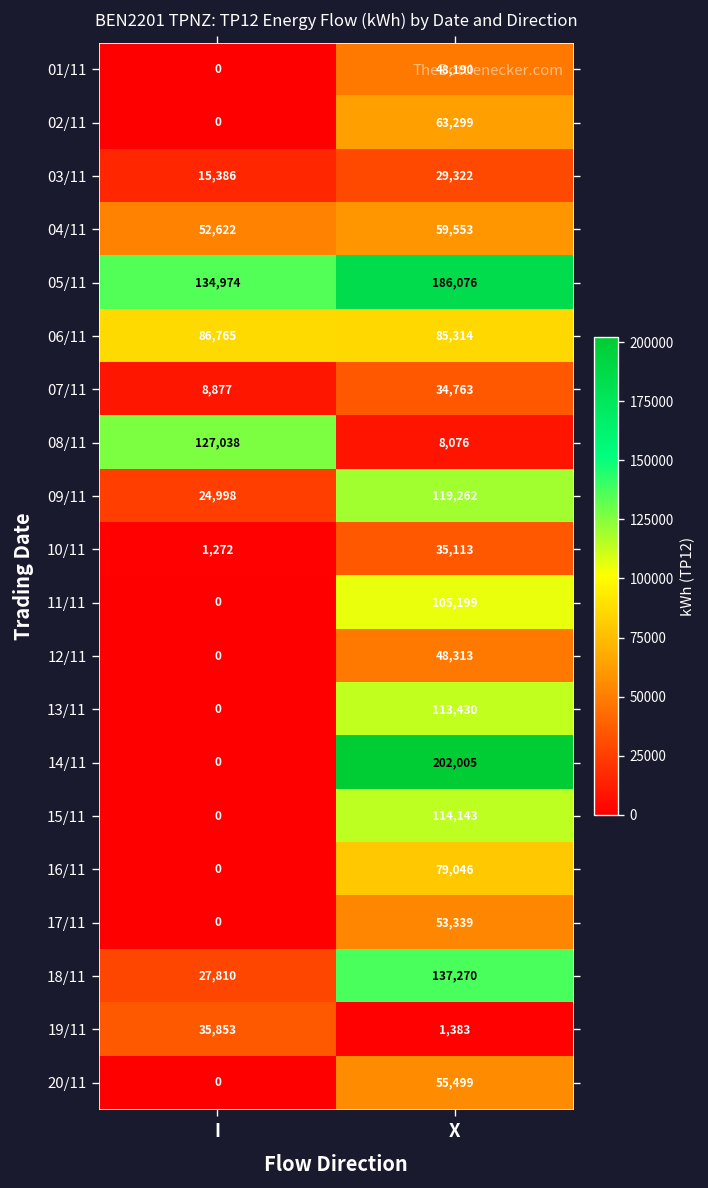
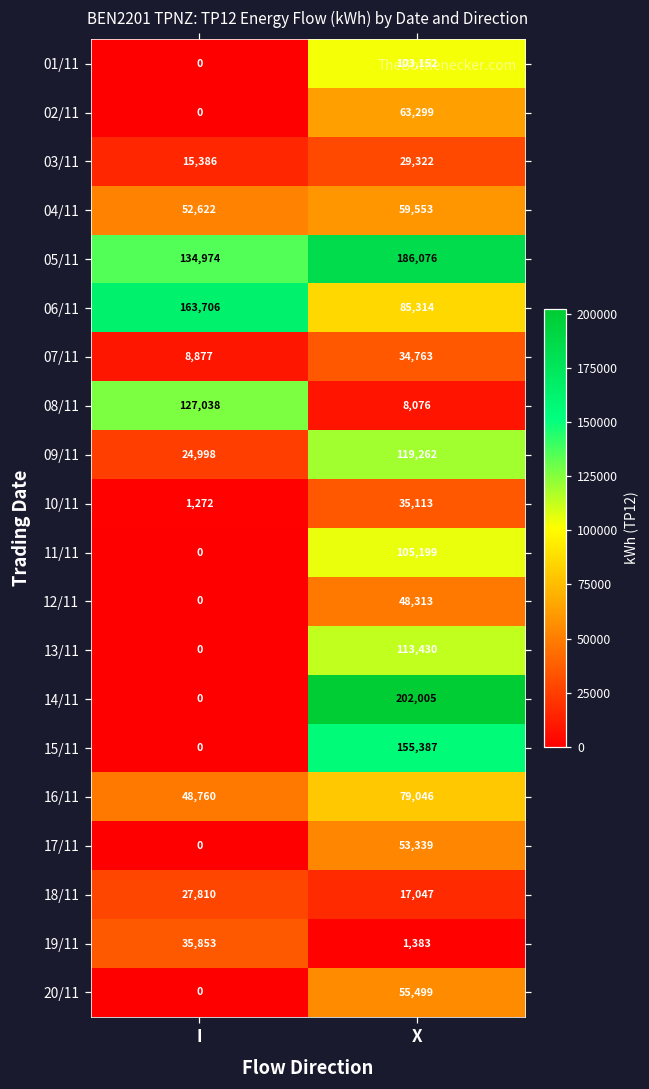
01/11, X: 48,190 -> 103,152
06/11, I: 86,765 -> 163,706
15/11, X: 114,143 -> 155,387
16/11, I: 0 -> 48,760
18/11, X: 137,270 -> 17,047
